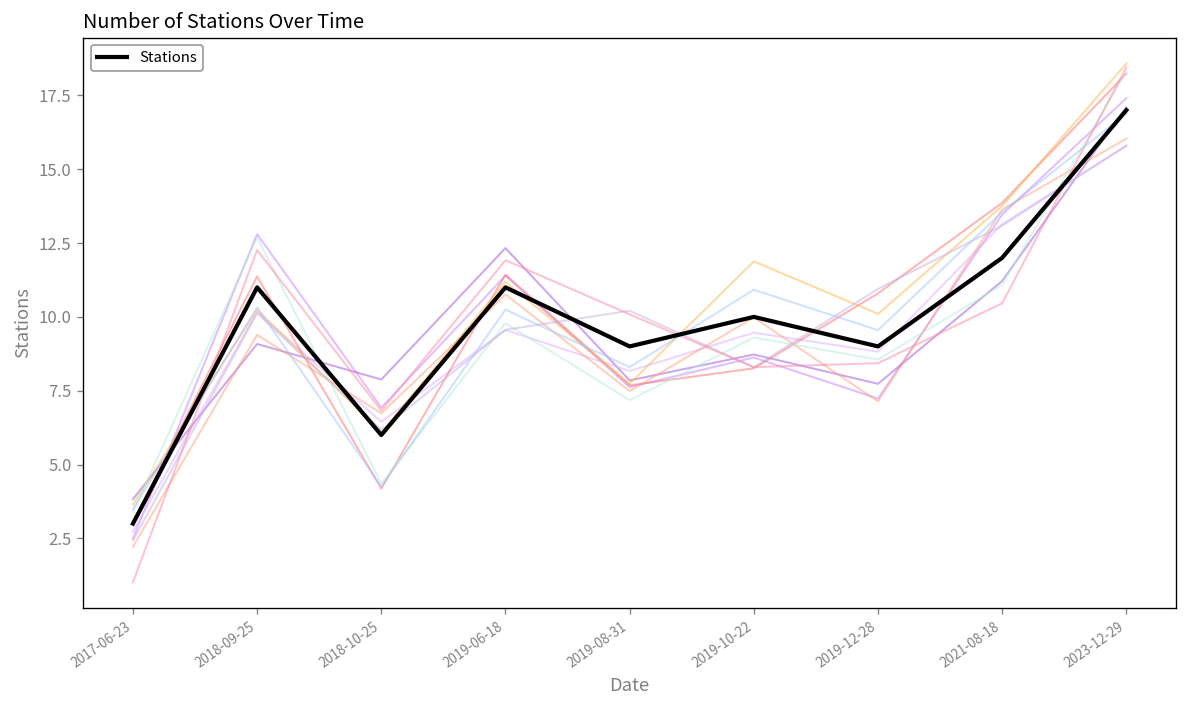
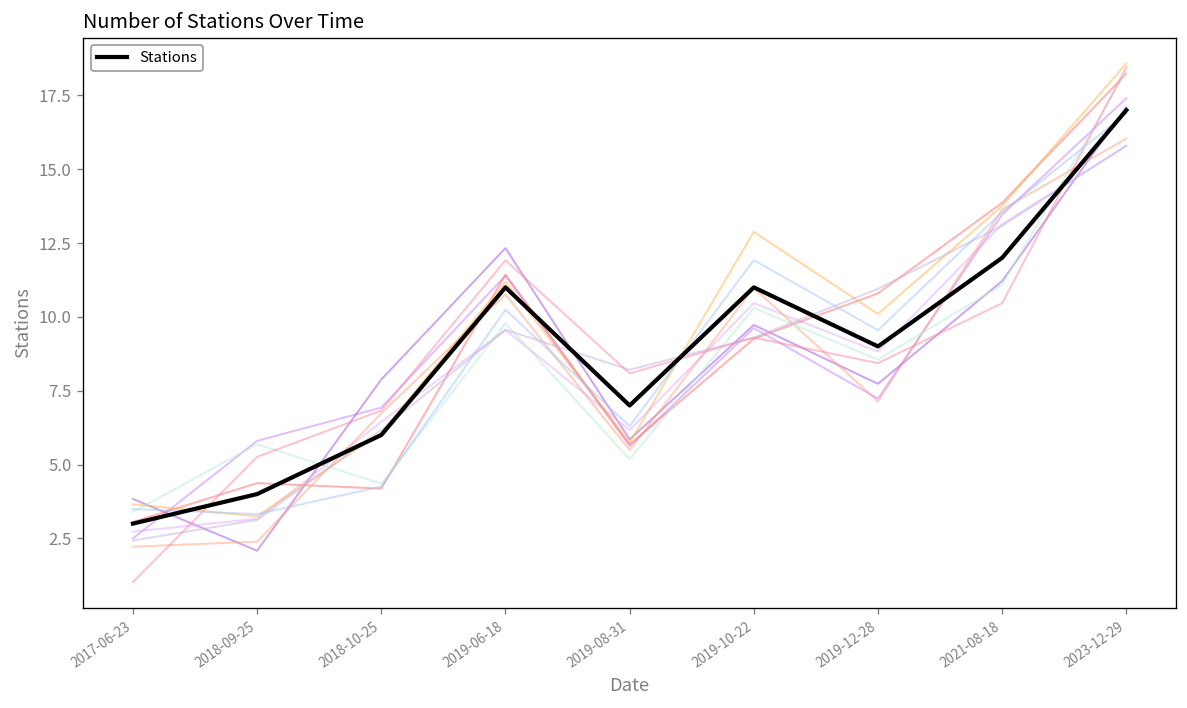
Stations, 2018-09-25: 11 -> 4
Stations, 2019-08-31: 9 -> 7
Stations, 2019-10-22: 10 -> 11
